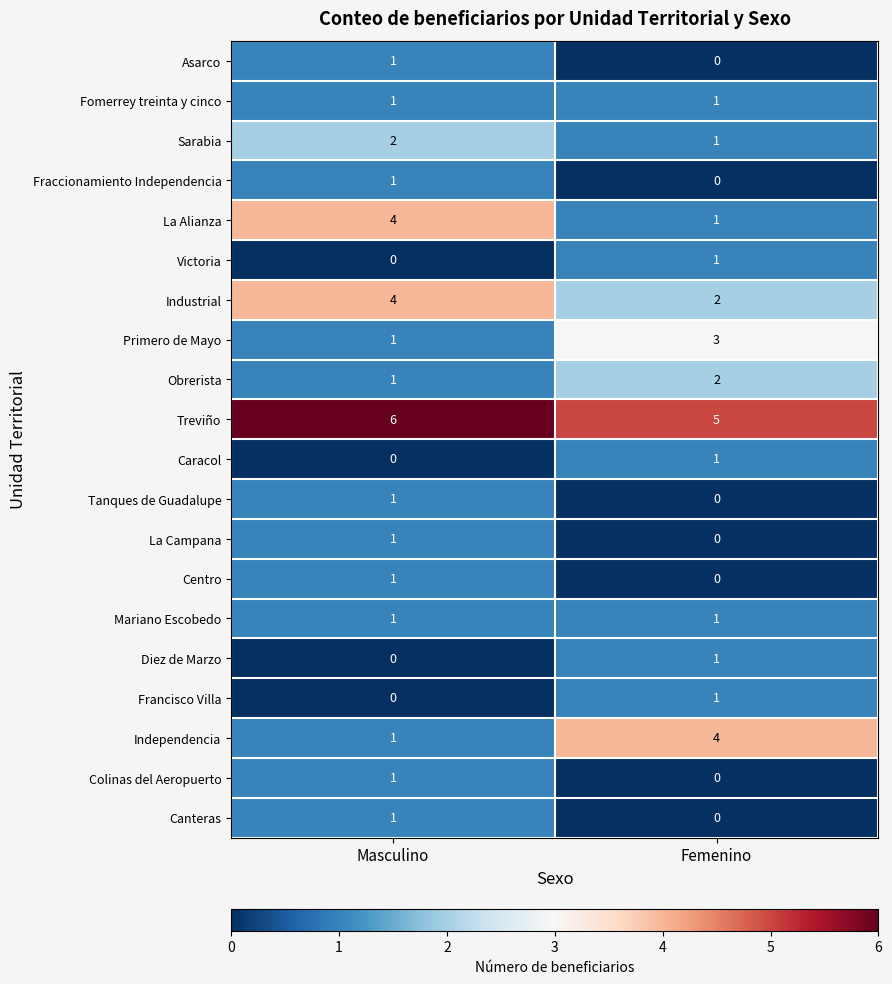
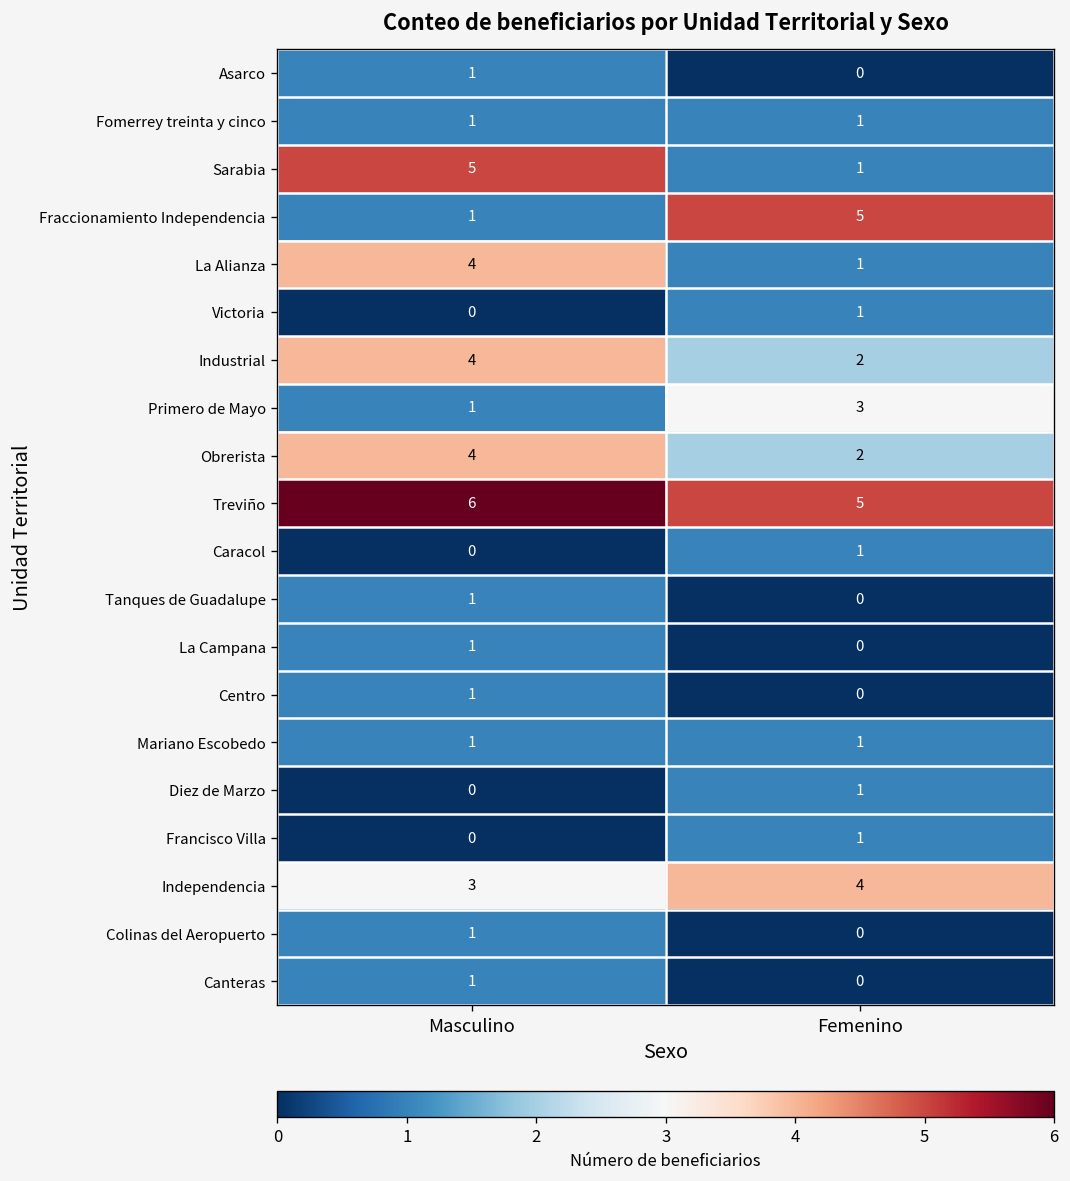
Sarabia, Masculino: 2 -> 5
Fraccionamiento Independencia, Femenino: 0 -> 5
Obrerista, Masculino: 1 -> 4
Independencia, Masculino: 1 -> 3
